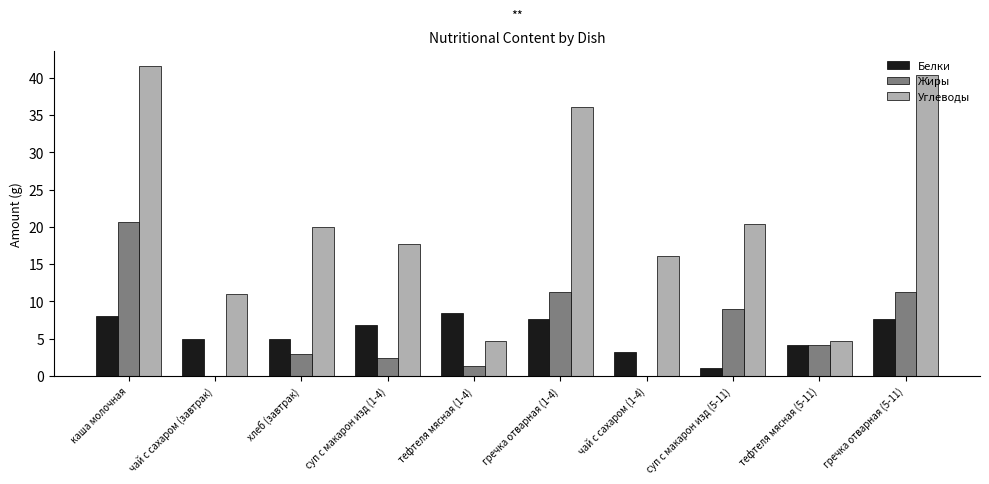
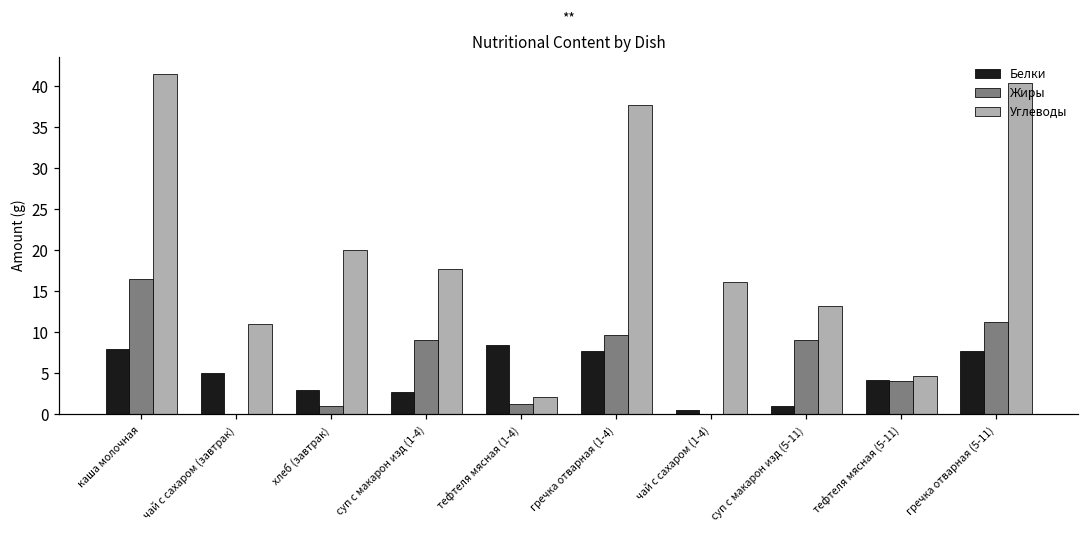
Жиры, каша молочная: 21 -> 17
Белки, хлеб (завтрак): 5 -> 3
Жиры, хлеб (завтрак): 3 -> 1
Белки, суп с макарон изд (1-4): 7 -> 3
Жиры, суп с макарон изд (1-4): 2 -> 9
Углеводы, тефтеля мясная (1-4): 5 -> 2
Жиры, гречка отварная (1-4): 11 -> 10
Углеводы, гречка отварная (1-4): 36 -> 38
Белки, чай с сахаром (1-4): 3 -> 1
Углеводы, суп с макарон изд (5-11): 20 -> 13
